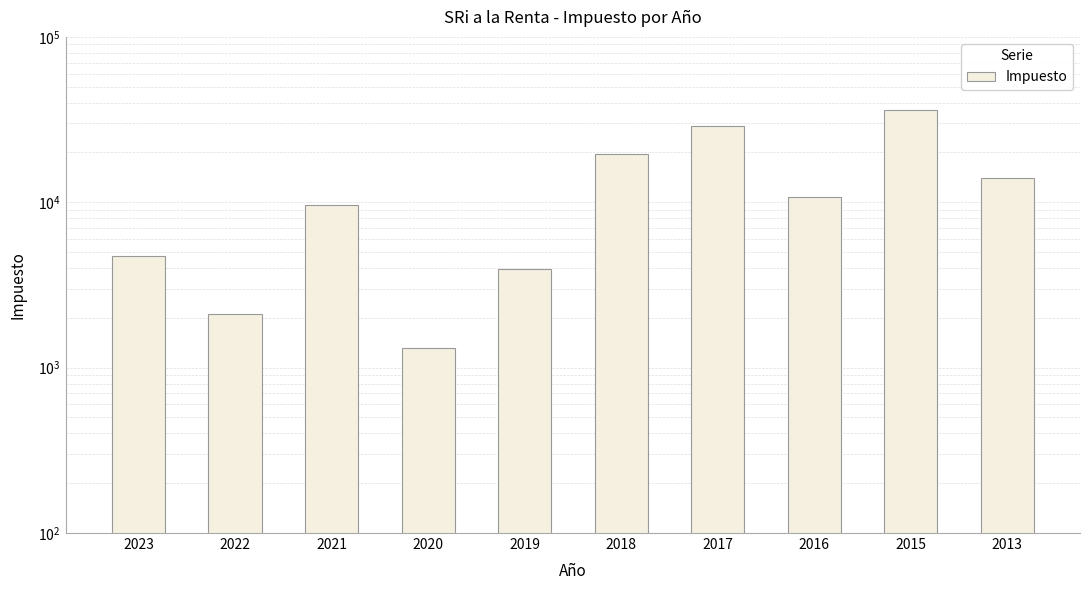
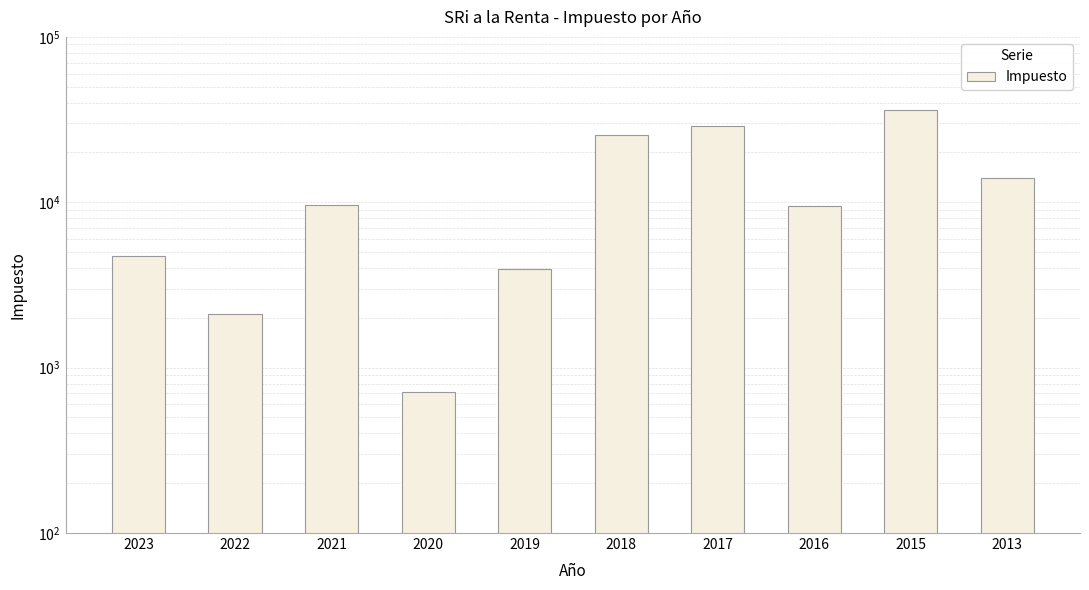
2020: 1300 -> 720
2018: 20000 -> 25000
2016: 11000 -> 9000
